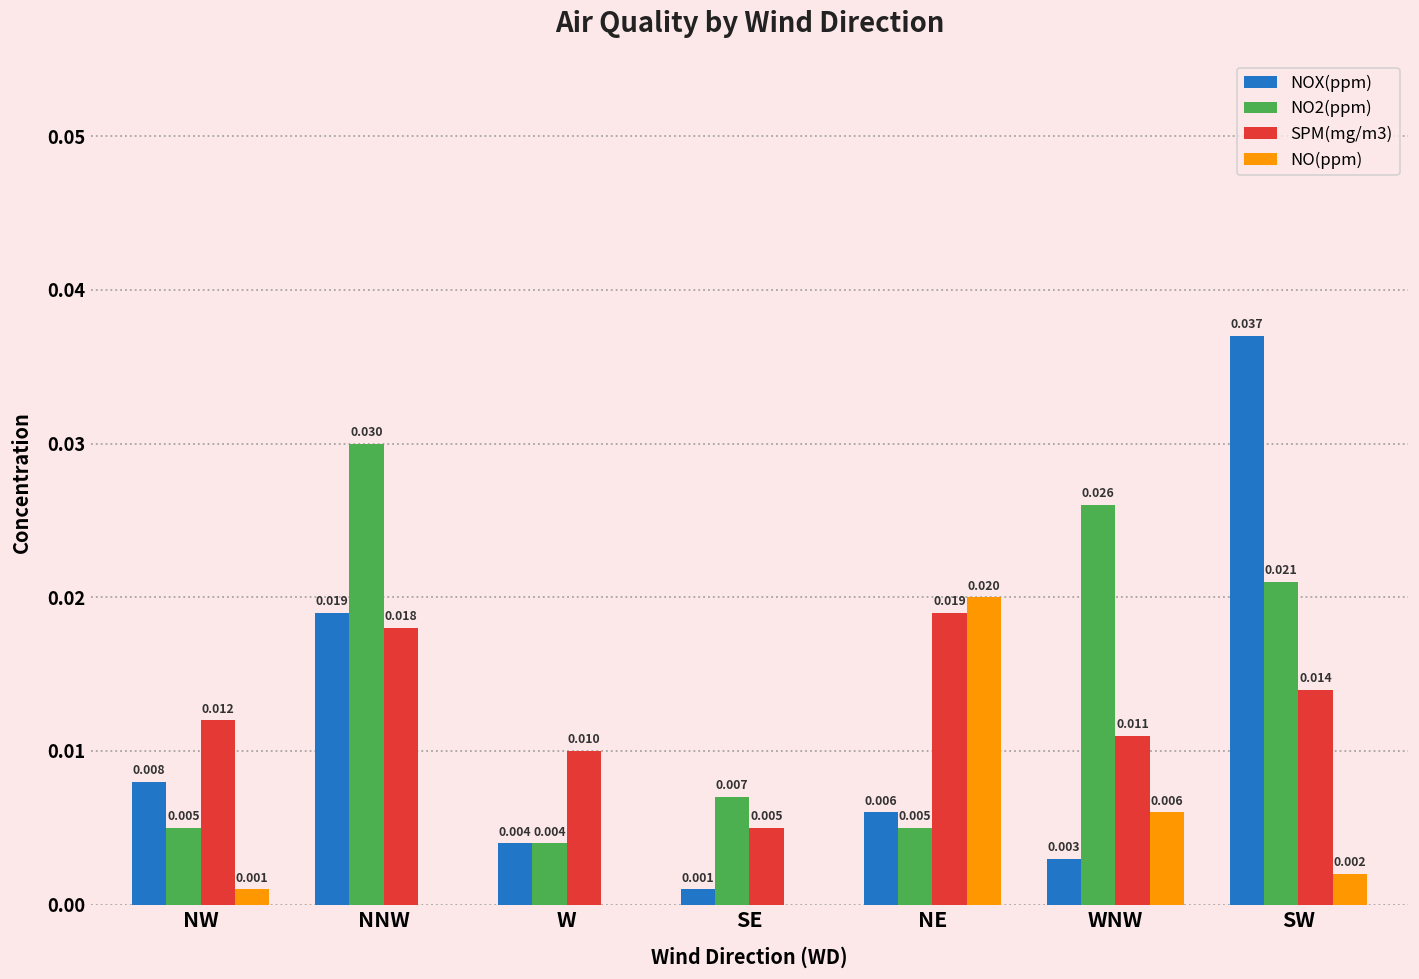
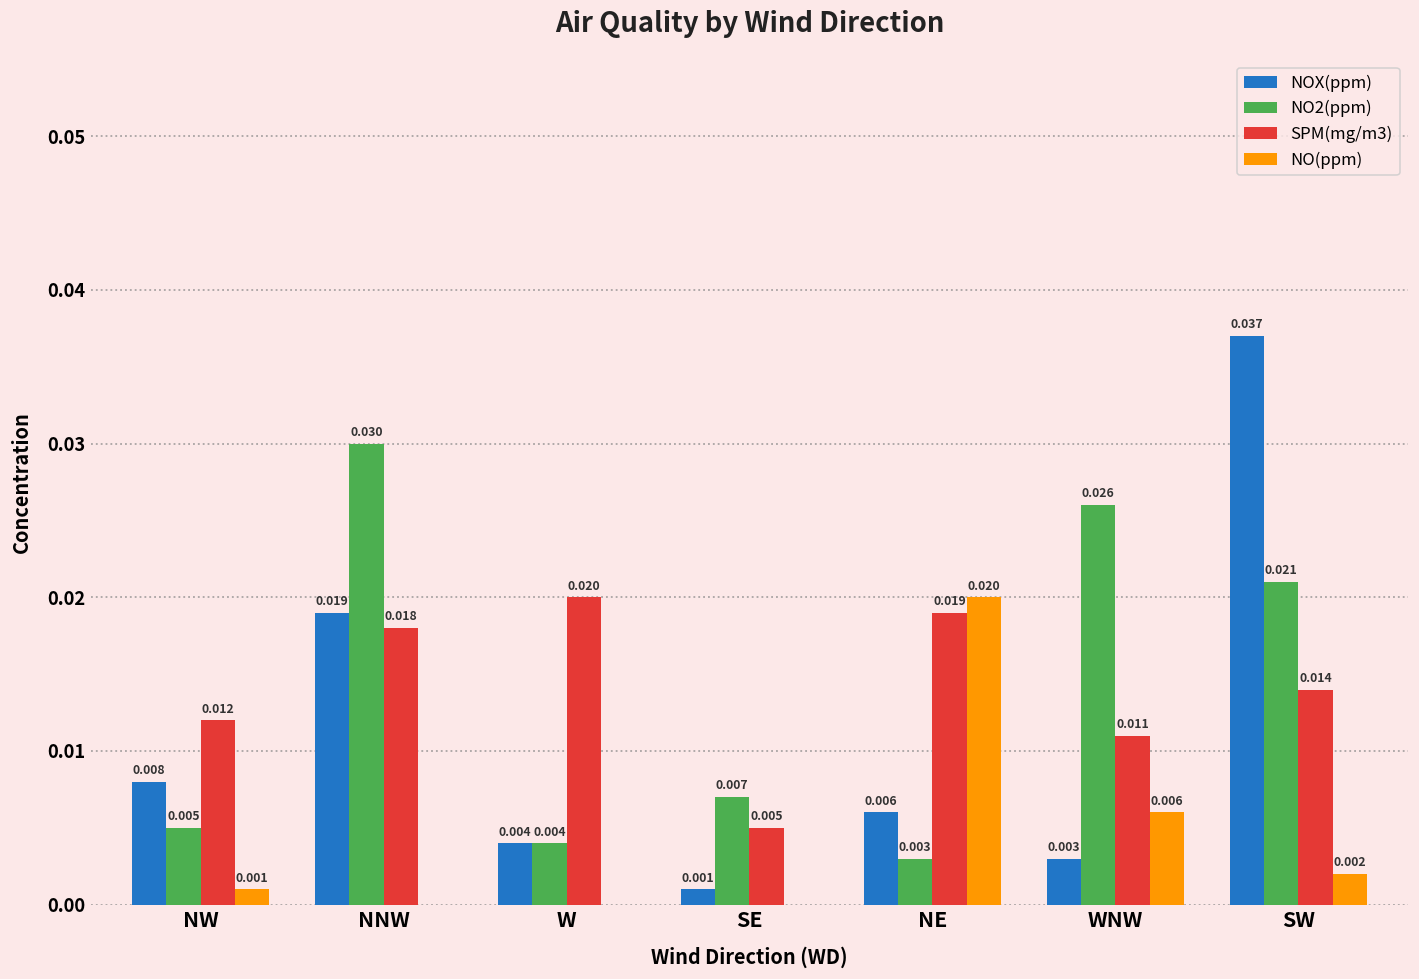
SPM(mg/m3), W: 0.010 -> 0.020
NO2(ppm), NE: 0.005 -> 0.003
